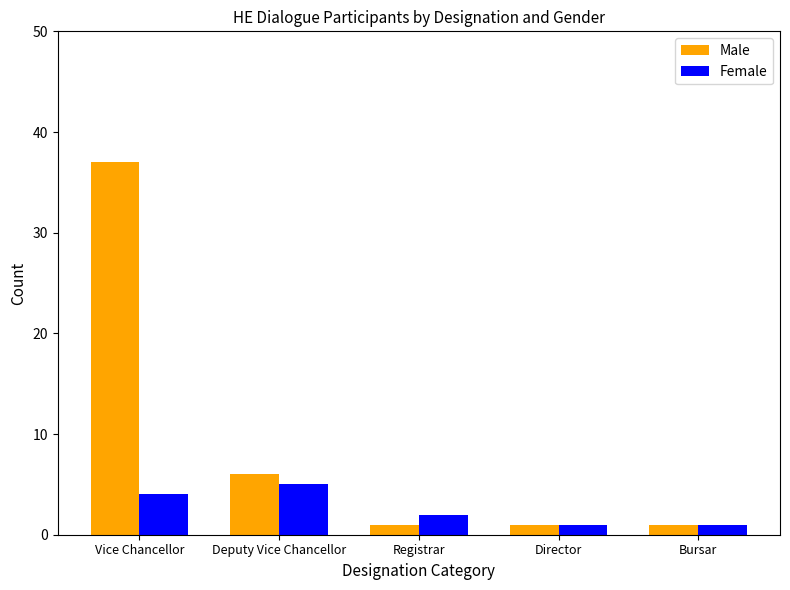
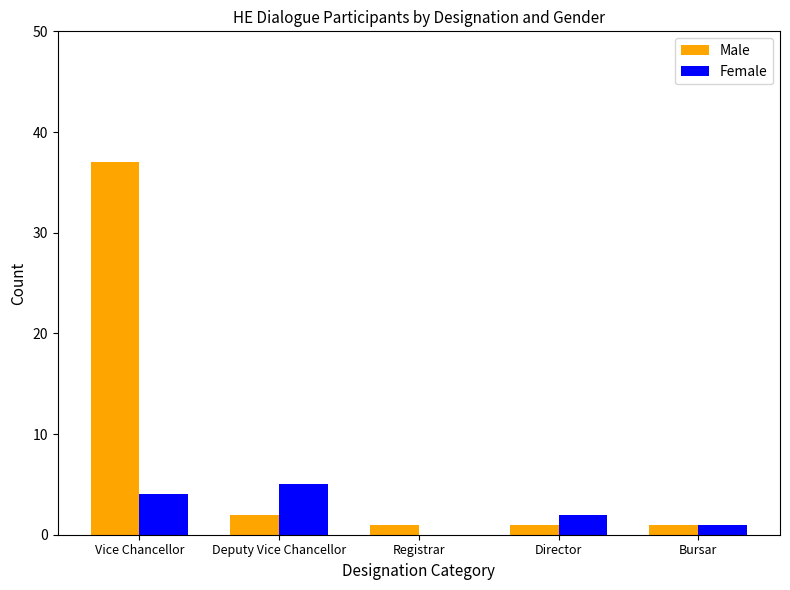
Male, Deputy Vice Chancellor: 6 -> 2
Female, Registrar: 2 -> 0
Female, Director: 1 -> 2
